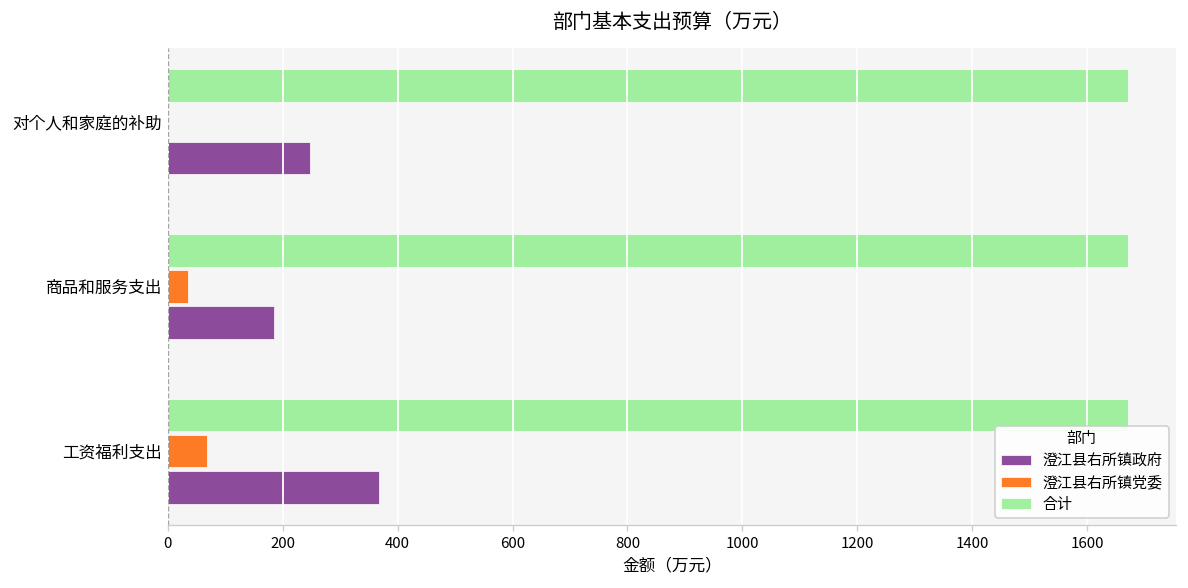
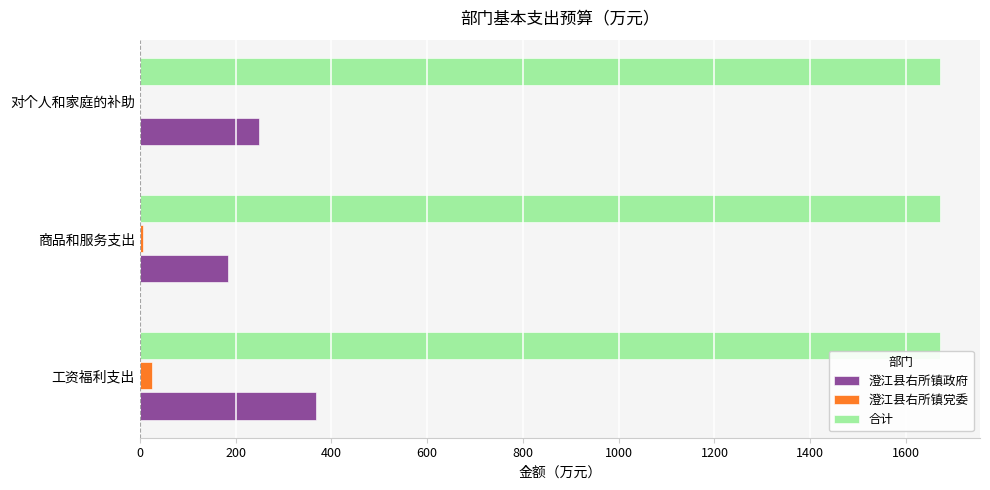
澄江县右所镇党委, 商品和服务支出: 40 -> 10
澄江县右所镇党委, 工资福利支出: 70 -> 30
